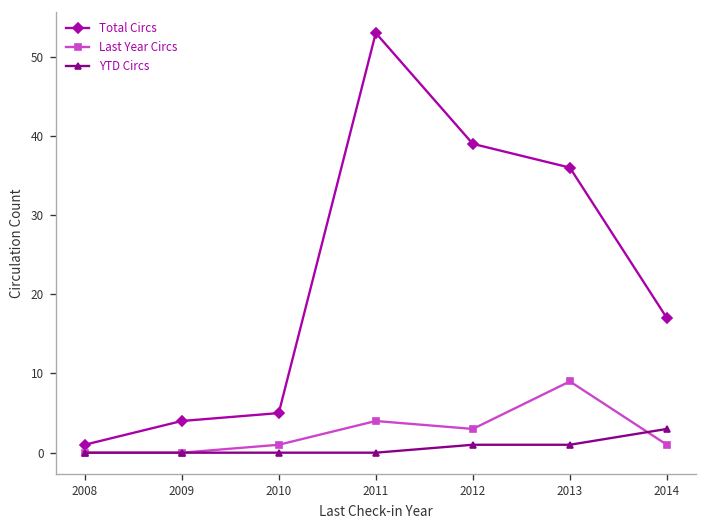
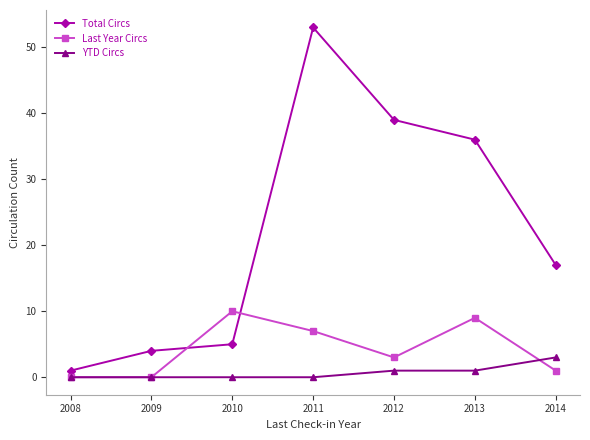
Last Year Circs, 2010: 1 -> 10
Last Year Circs, 2011: 4 -> 7
